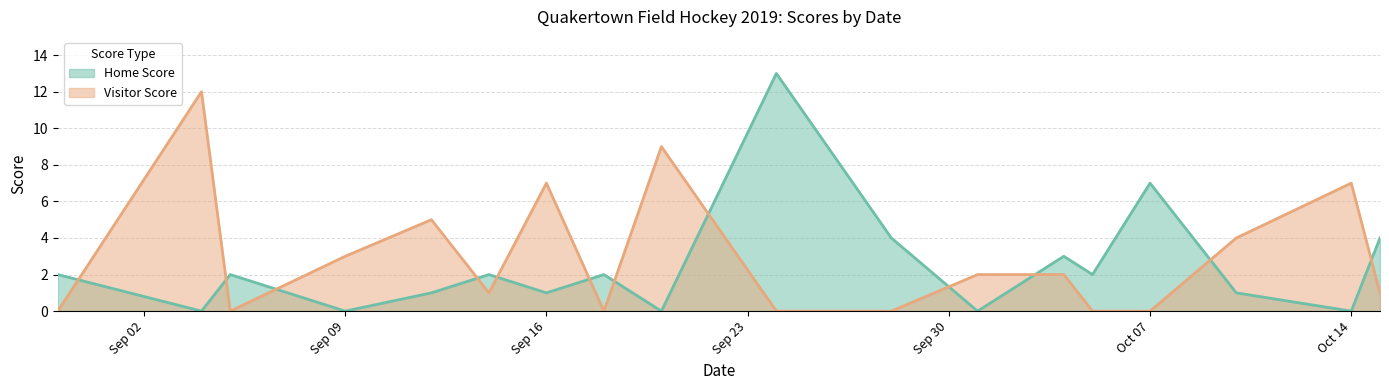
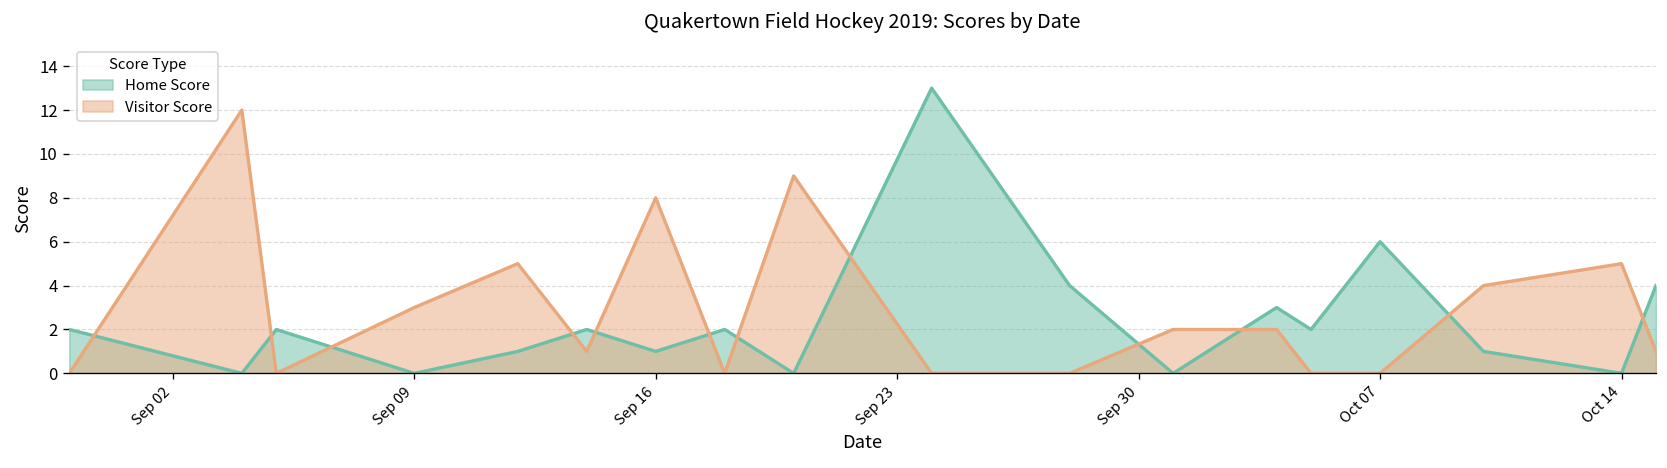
Visitor Score, Sep 16: 7 -> 8
Home Score, Oct 07: 7 -> 6
Visitor Score, Oct 14: 7 -> 5
